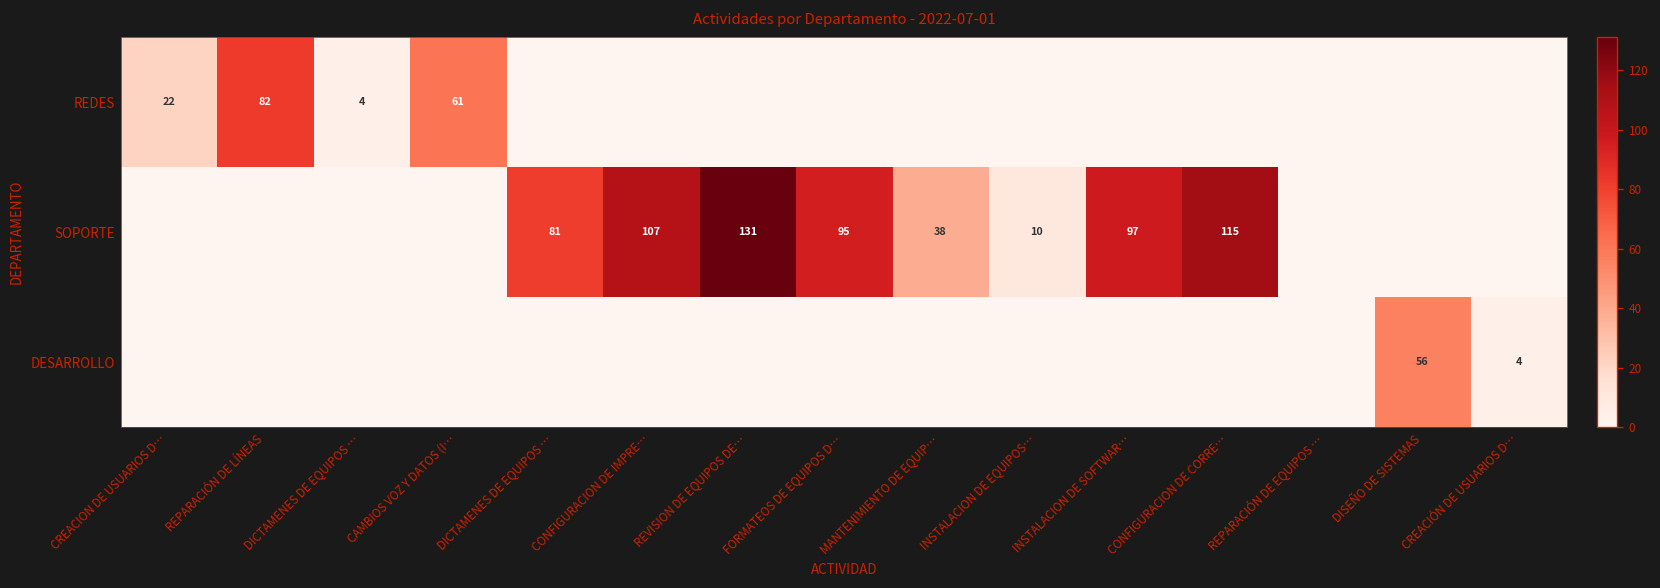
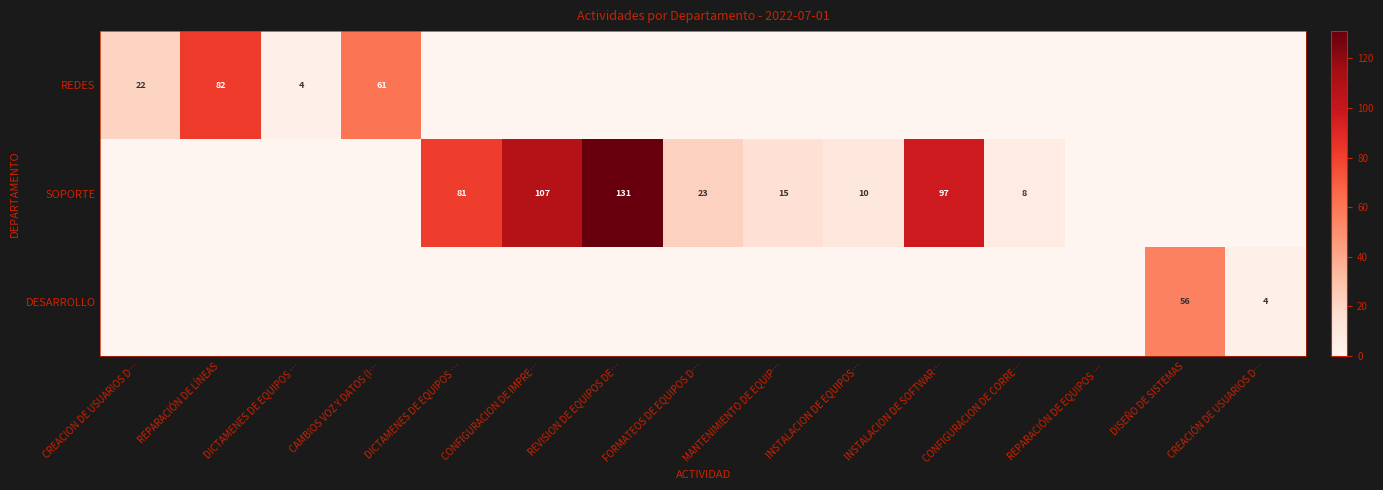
SOPORTE, FORMATEOS DE EQUIPOS D…: 95 -> 23
SOPORTE, MANTENIMIENTO DE EQUIP…: 38 -> 15
SOPORTE, CONFIGURACION DE CORRE…: 115 -> 8
